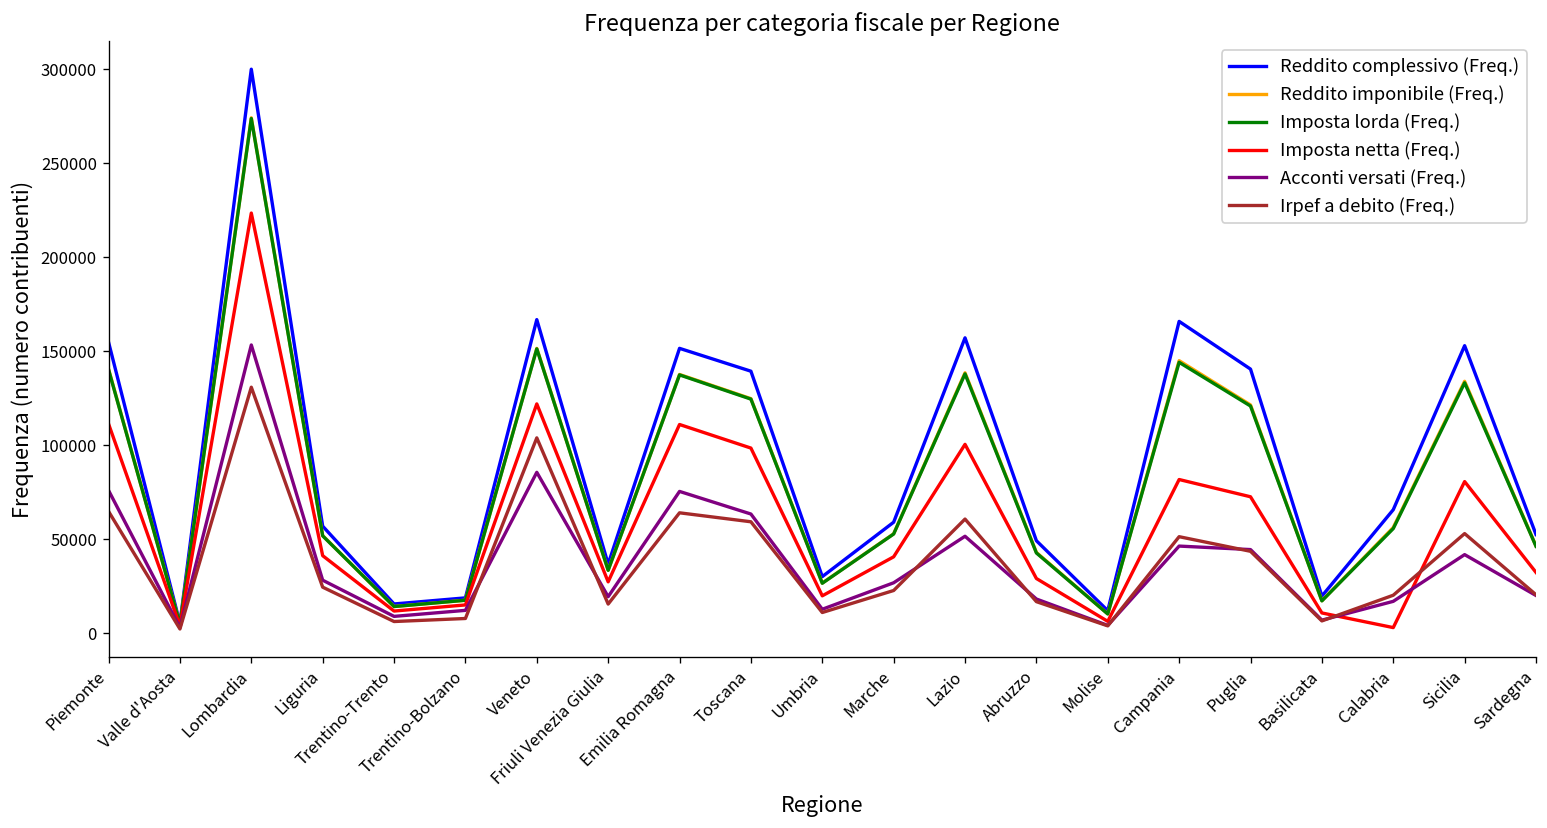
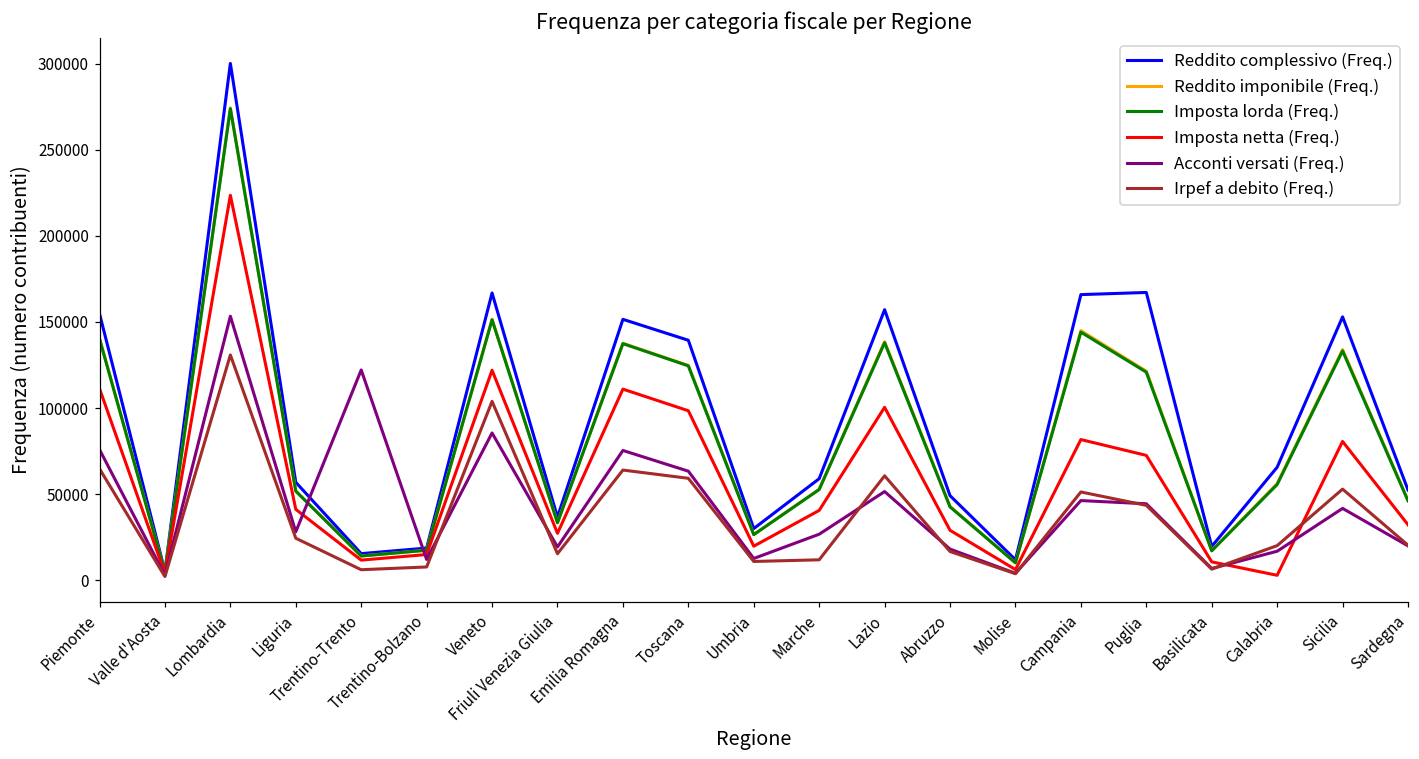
Acconti versati (Freq.), Trentino-Trento: 9000 -> 122000
Irpef a debito (Freq.), Marche: 23000 -> 12000
Reddito complessivo (Freq.), Puglia: 140000 -> 167000
